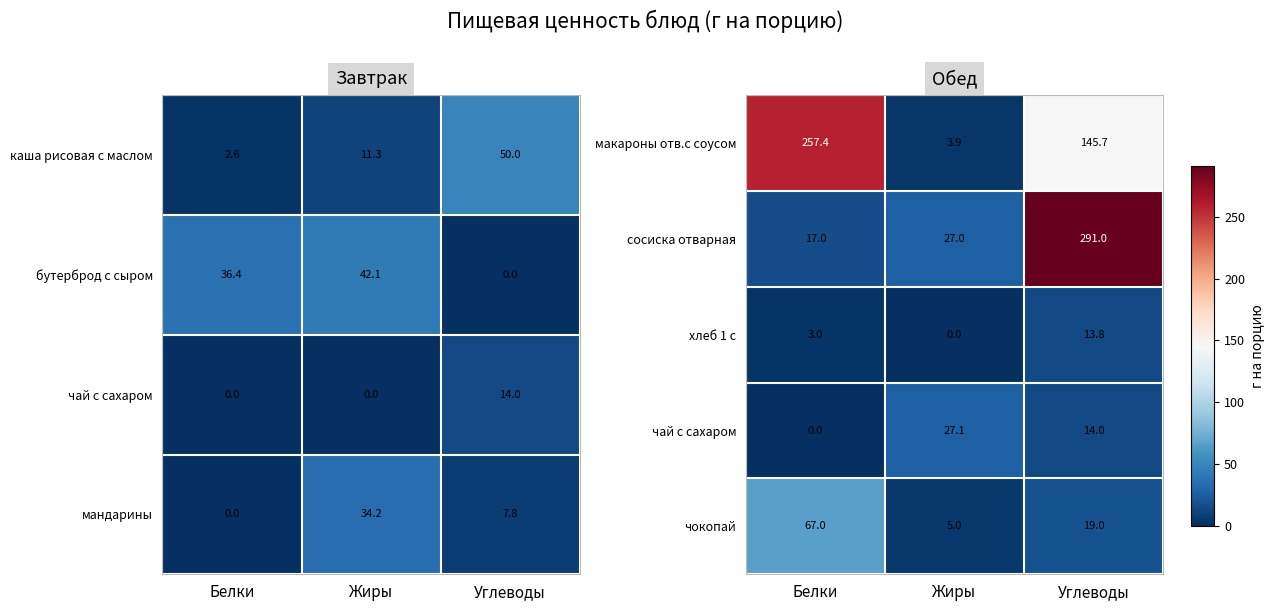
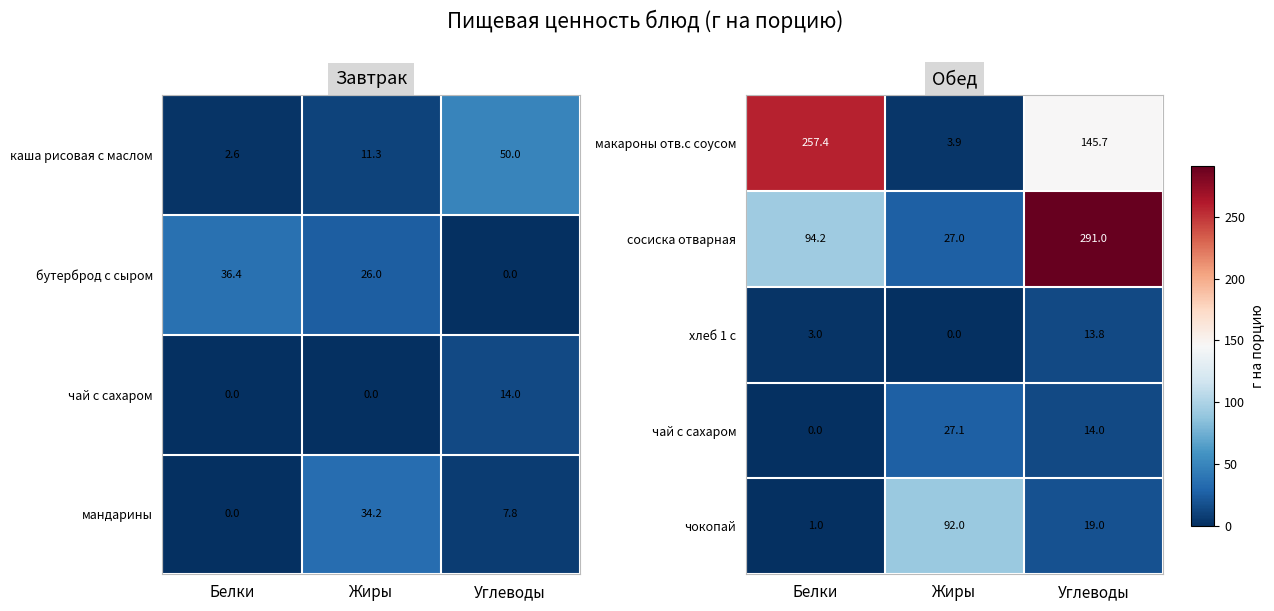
Завтрак, бутерброд с сыром, Жиры: 42.1 -> 26.0
Обед, сосиска отварная, Белки: 17.0 -> 94.2
Обед, чокопай, Белки: 67.0 -> 1.0
Обед, чокопай, Жиры: 5.0 -> 92.0
